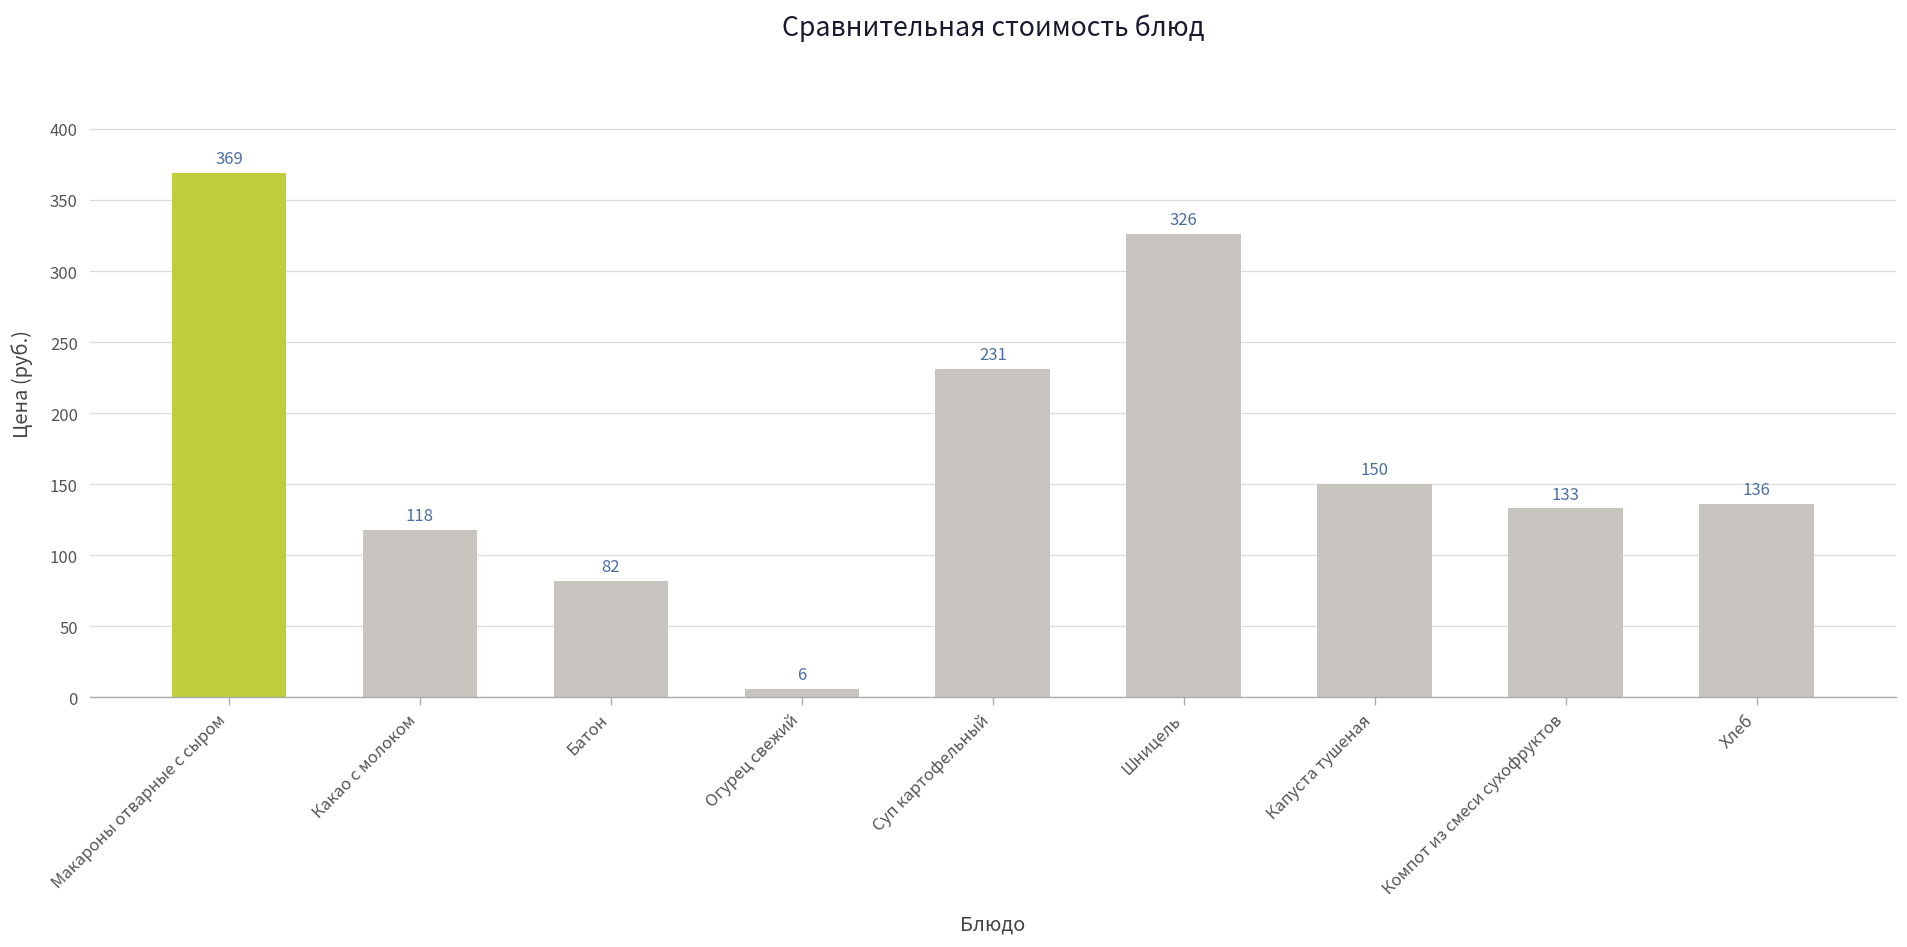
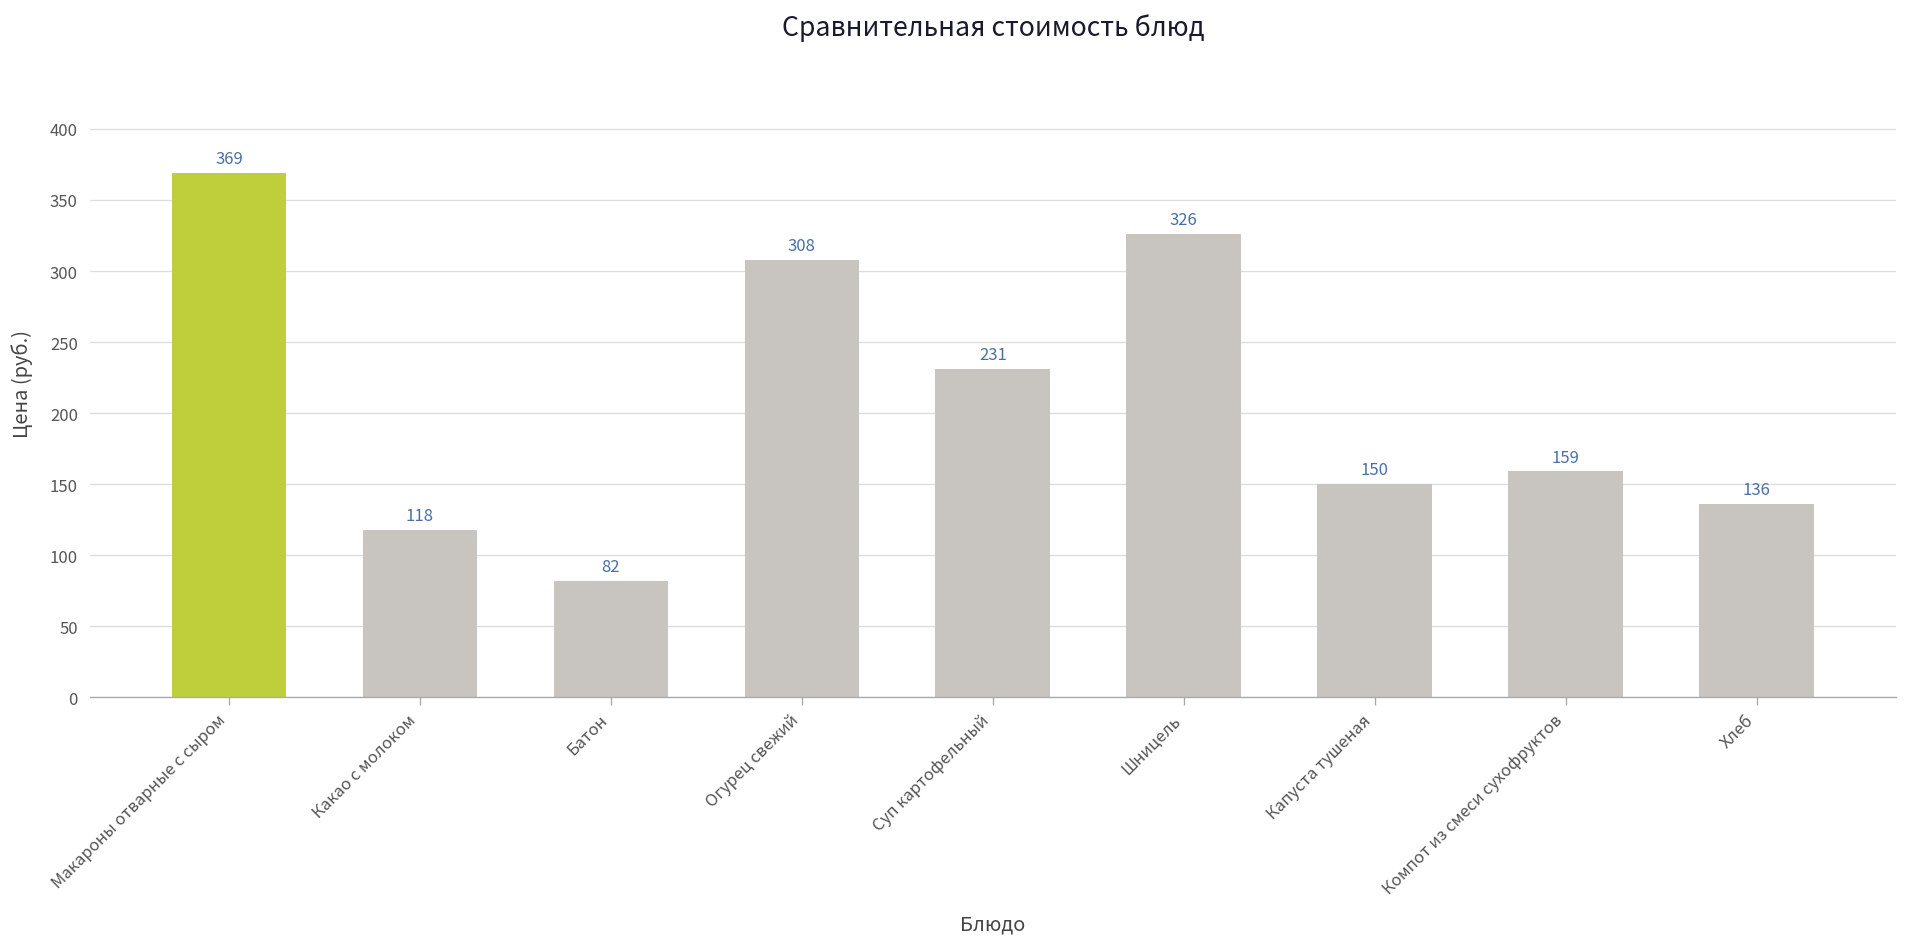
Огурец свежий: 6 -> 308
Компот из смеси сухофруктов: 133 -> 159
